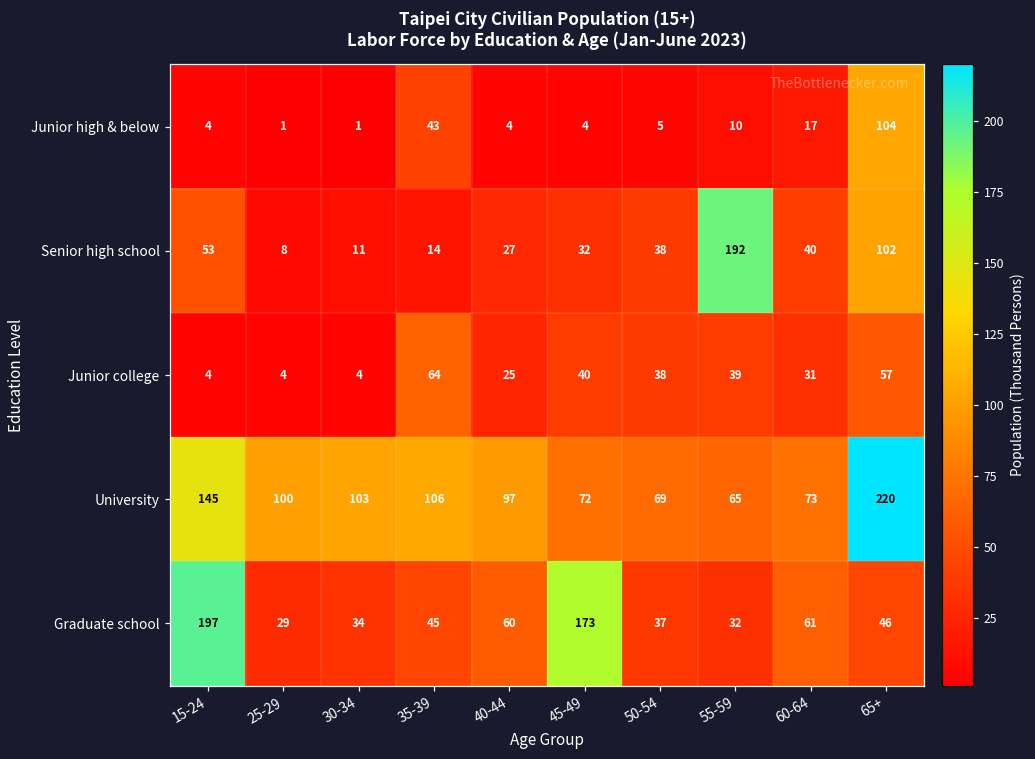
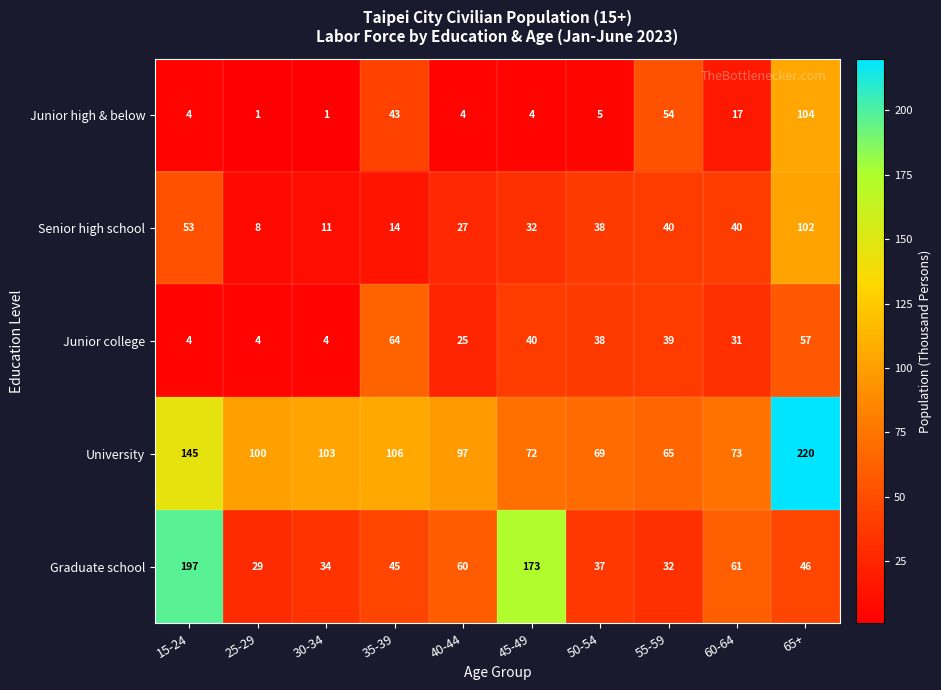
Junior high & below, 55-59: 10 -> 54
Senior high school, 55-59: 192 -> 40
